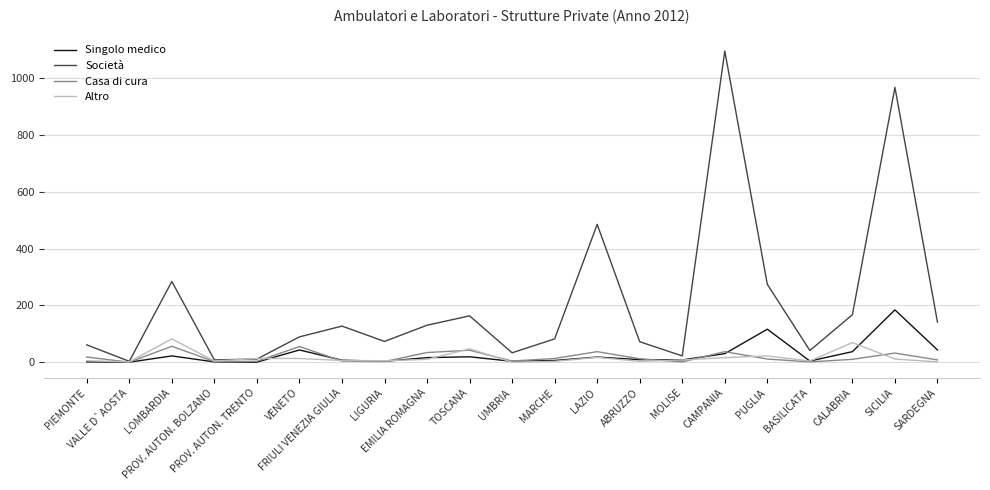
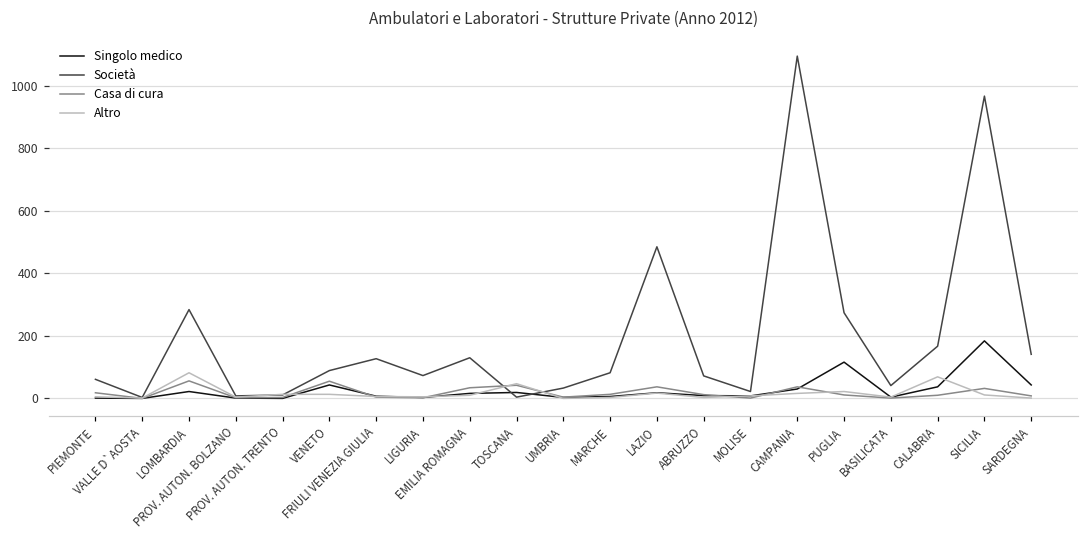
Società, TOSCANA: 160 -> 0
